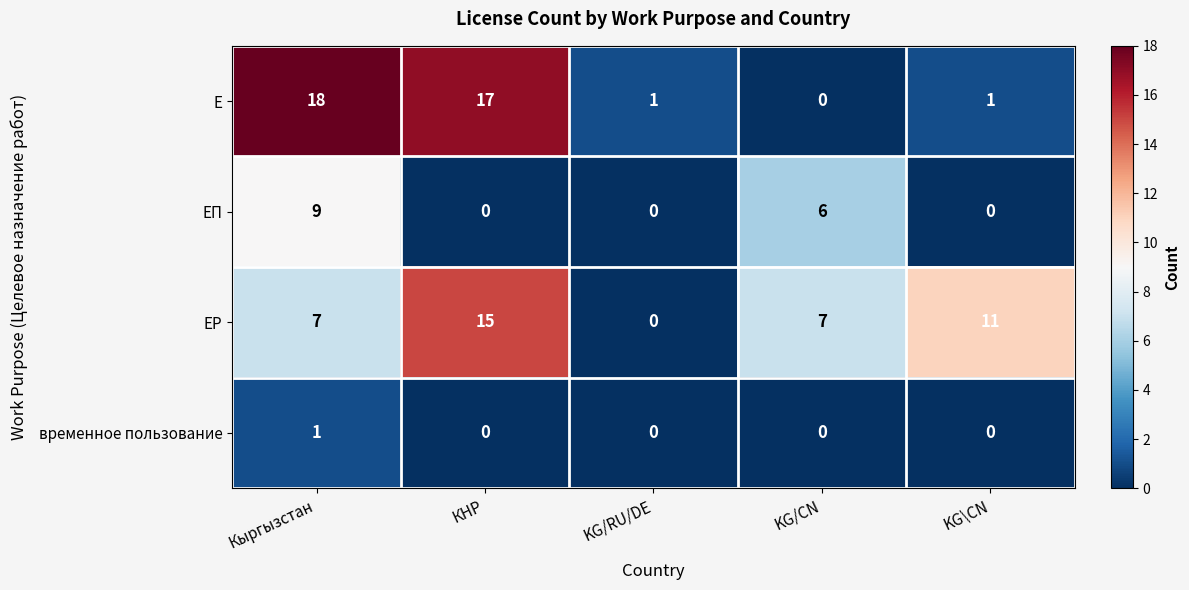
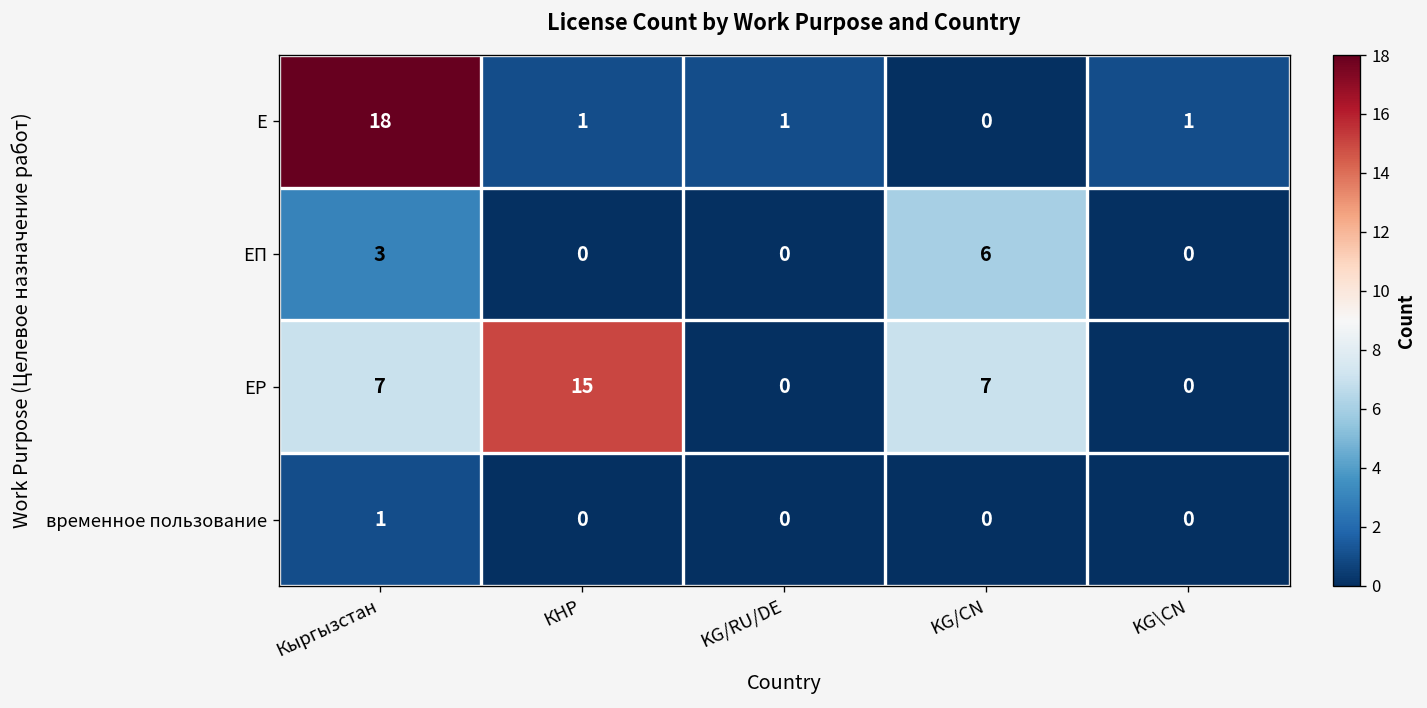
Е, КНР: 17 -> 1
ЕП, Кыргызстан: 9 -> 3
ЕР, KG\CN: 11 -> 0
